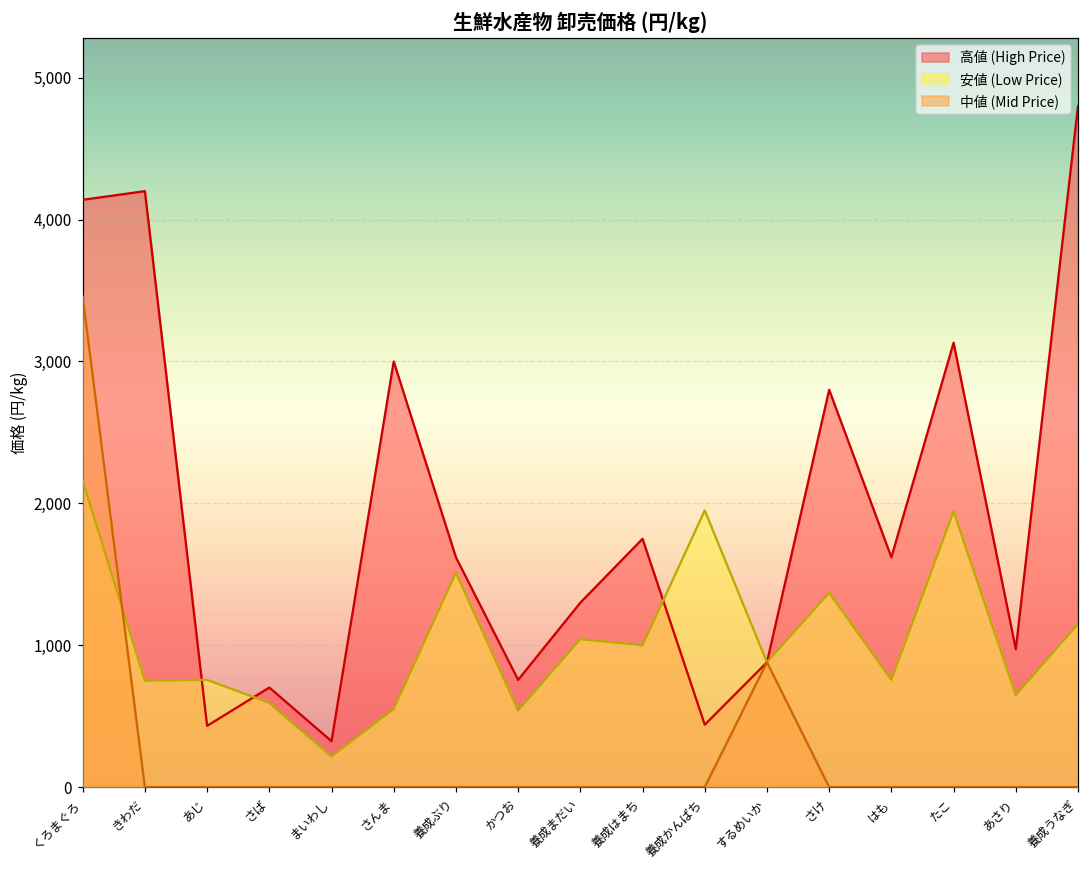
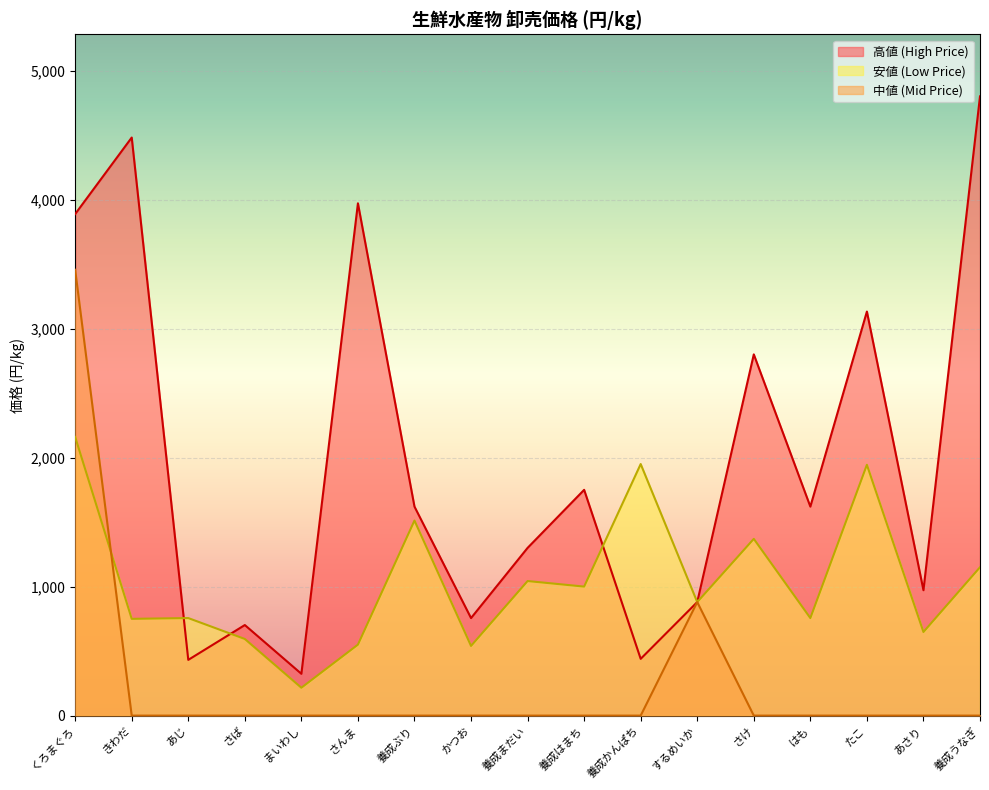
高値 (High Price), くろまぐろ: 4,140 -> 3,890
高値 (High Price), きわだ: 4,200 -> 4,480
高値 (High Price), さんま: 3,000 -> 3,970
